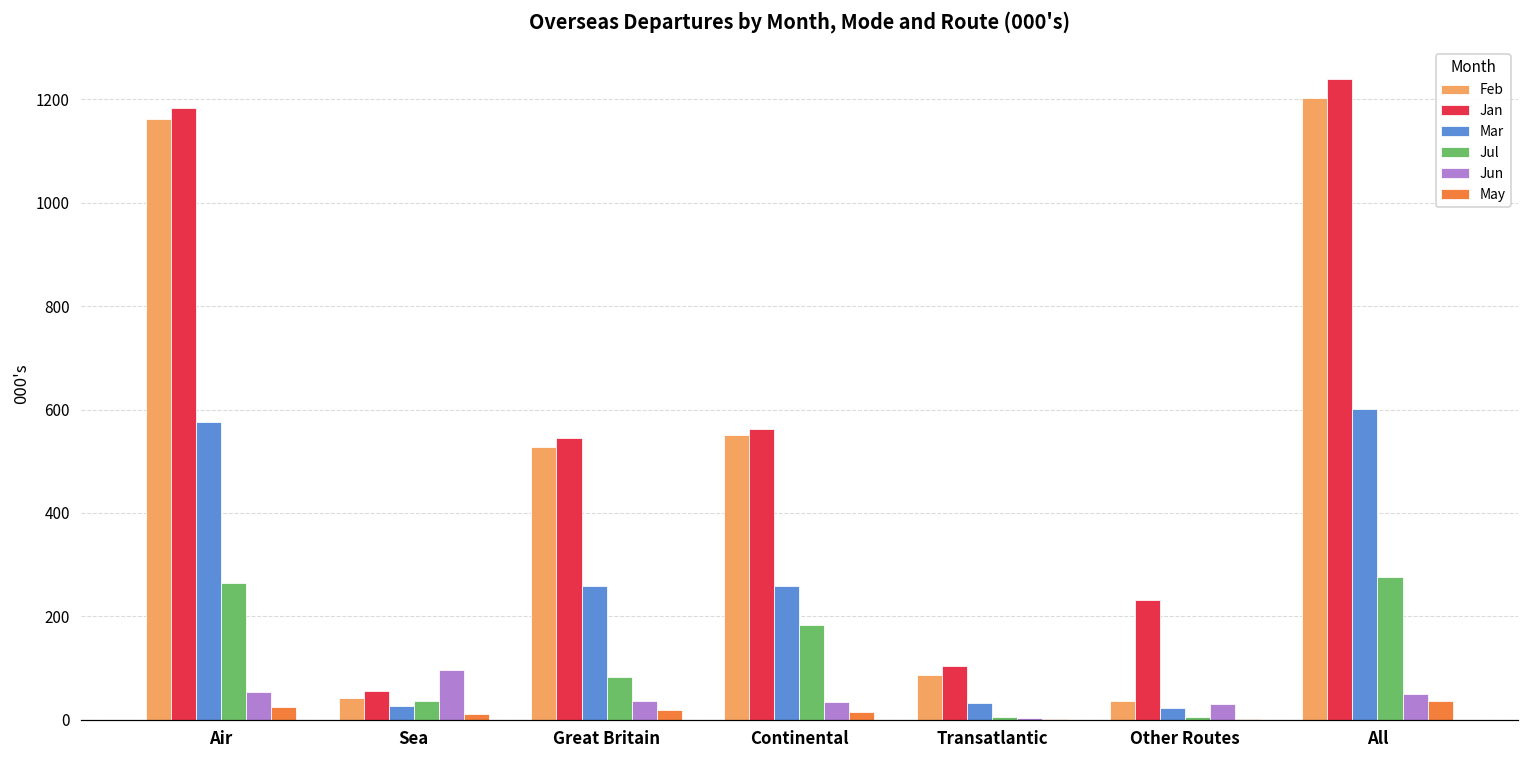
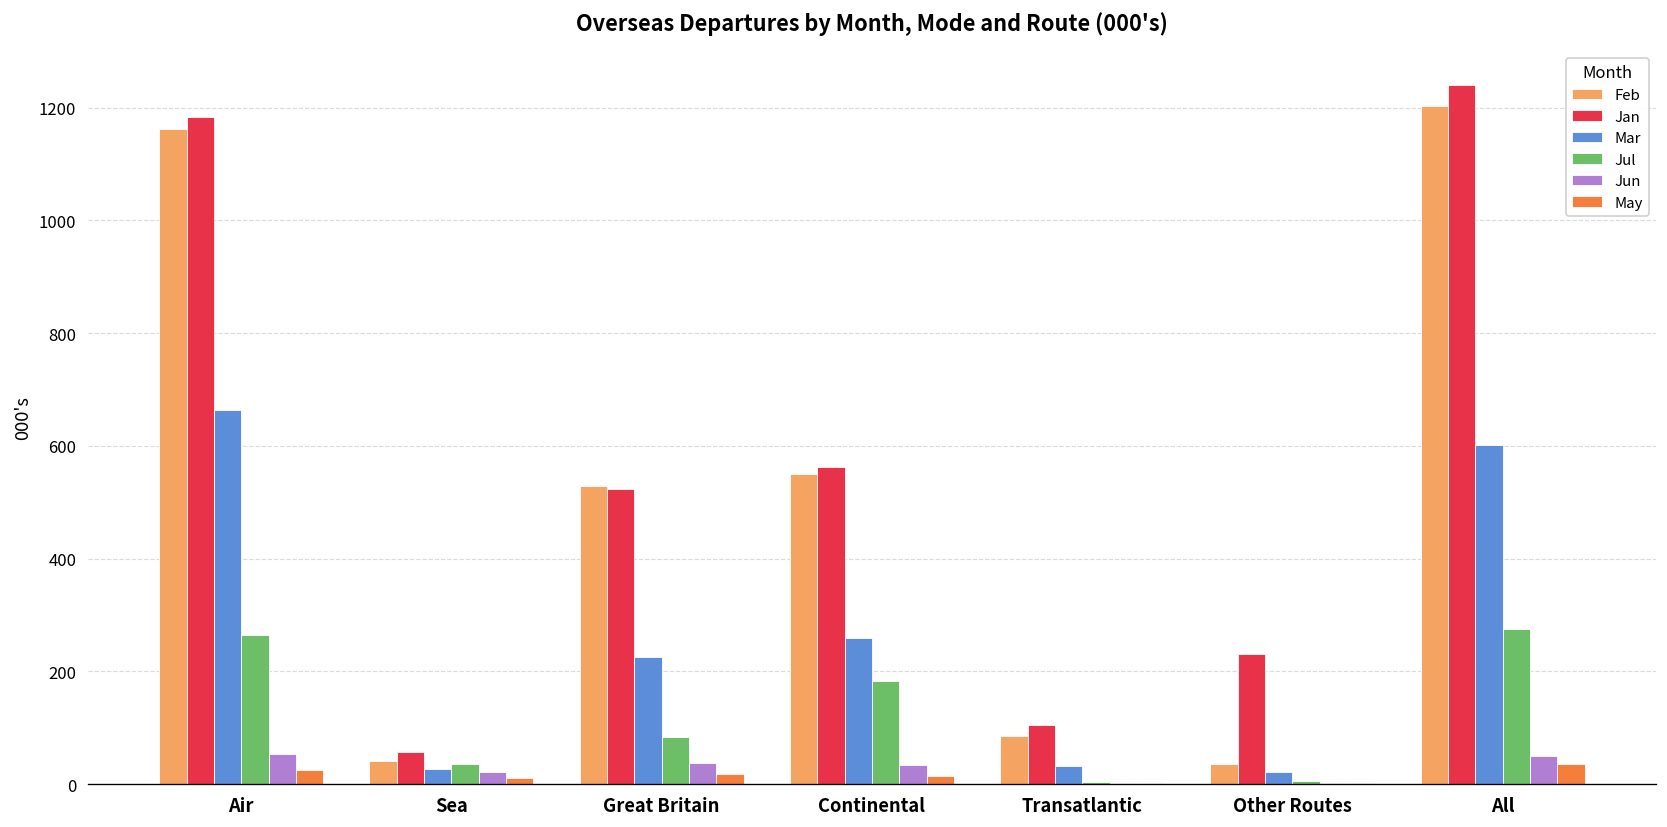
Mar, Air: 580 -> 660
Jun, Sea: 100 -> 20
Jan, Great Britain: 550 -> 520
Mar, Great Britain: 260 -> 220
Jun, Other Routes: 30 -> 0
